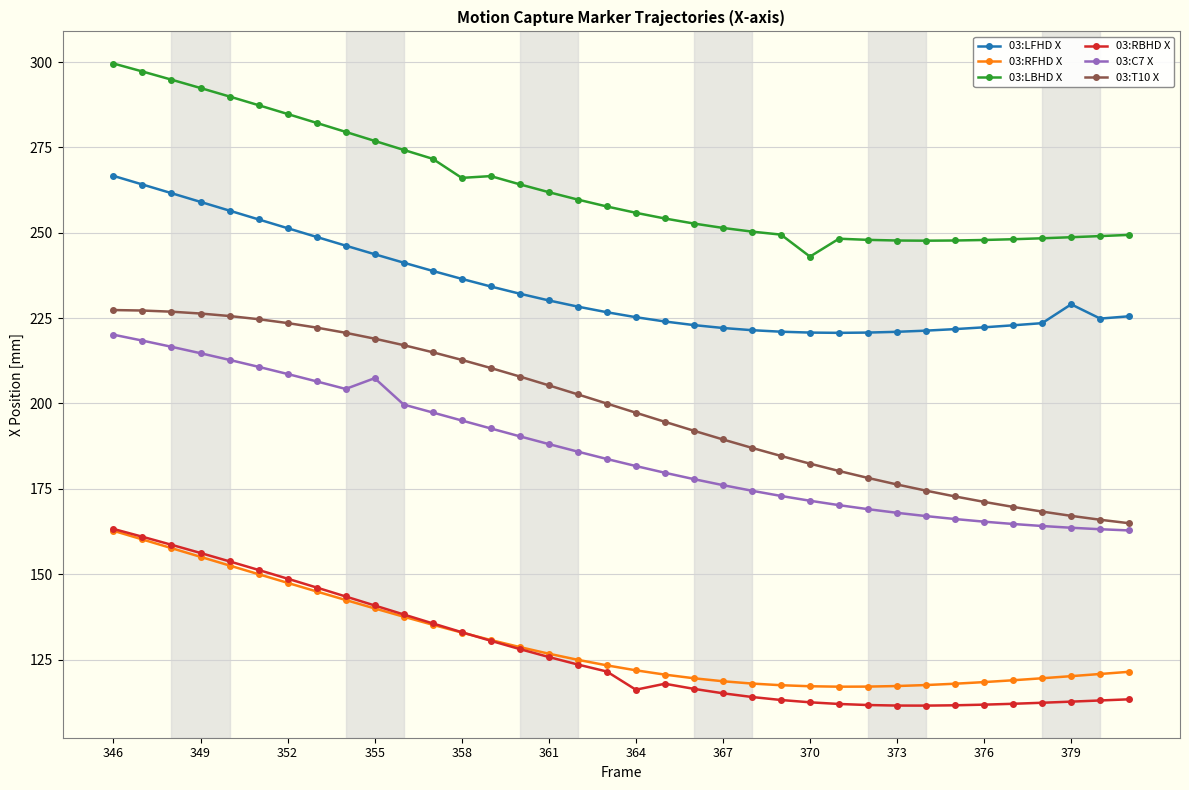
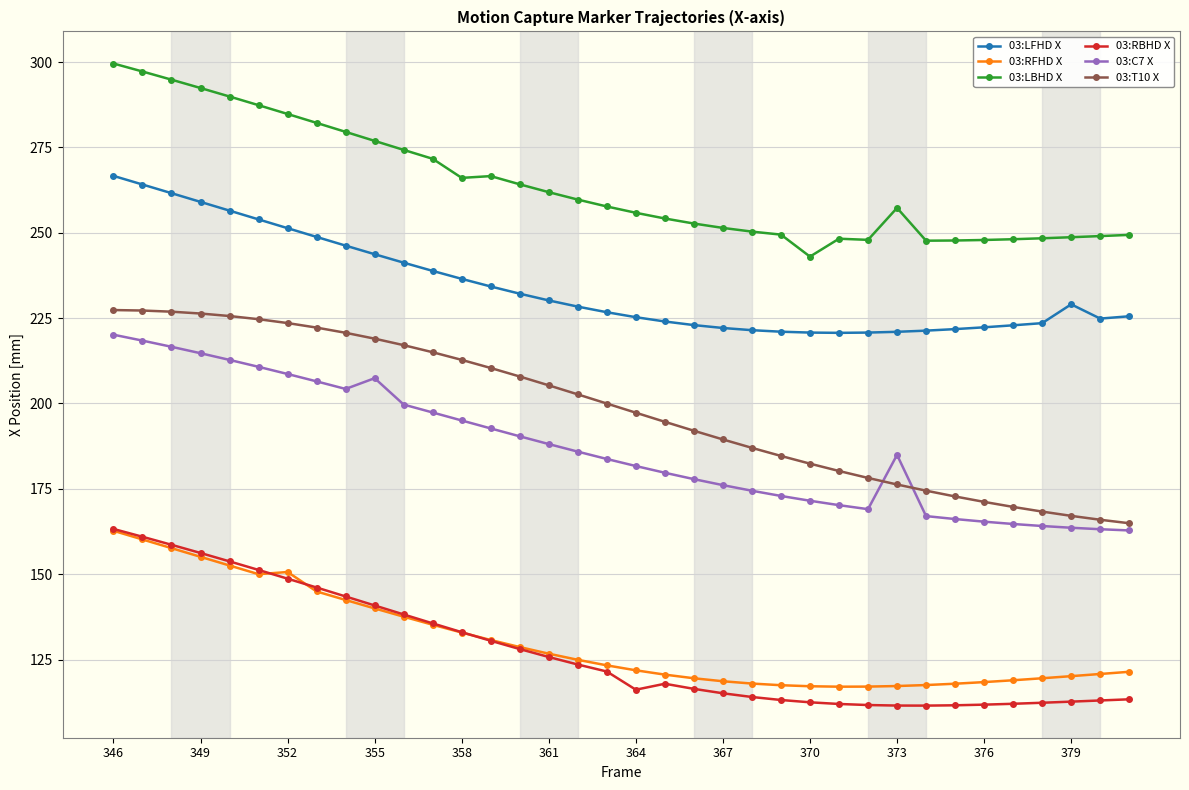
03:RFHD X, 352: 147 -> 151
03:LBHD X, 373: 248 -> 257
03:C7 X, 373: 168 -> 185
